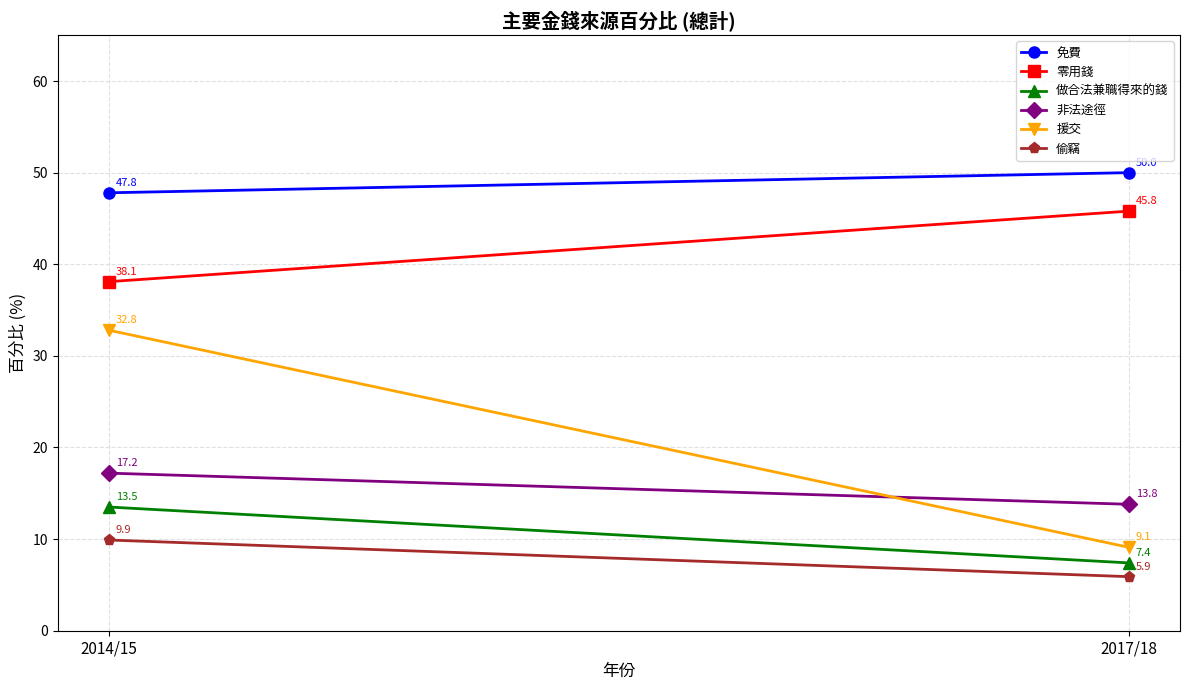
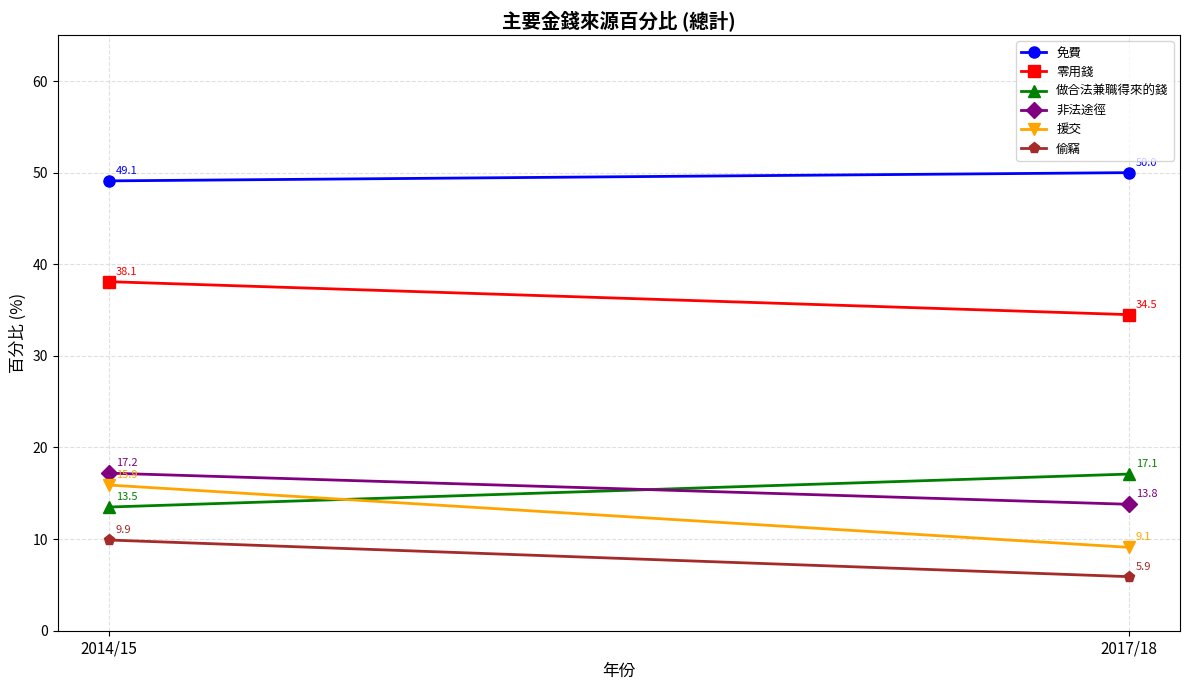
免費, 2014/15: 47.8 -> 49.1
援交, 2014/15: 32.8 -> 15.9
零用錢, 2017/18: 45.8 -> 34.5
做合法兼職得來的錢, 2017/18: 7.4 -> 17.1
